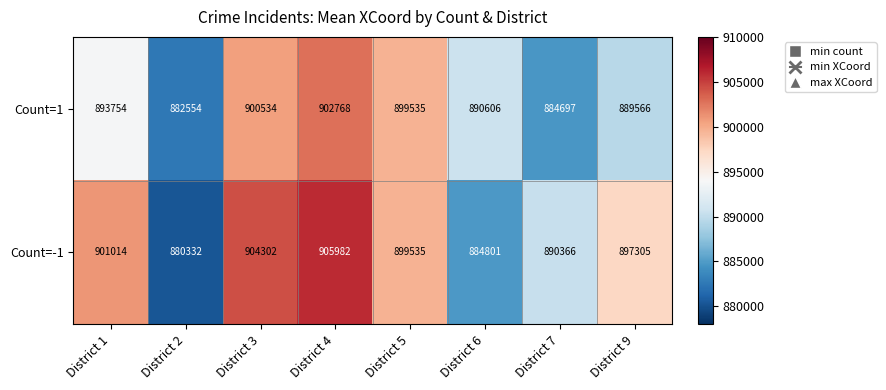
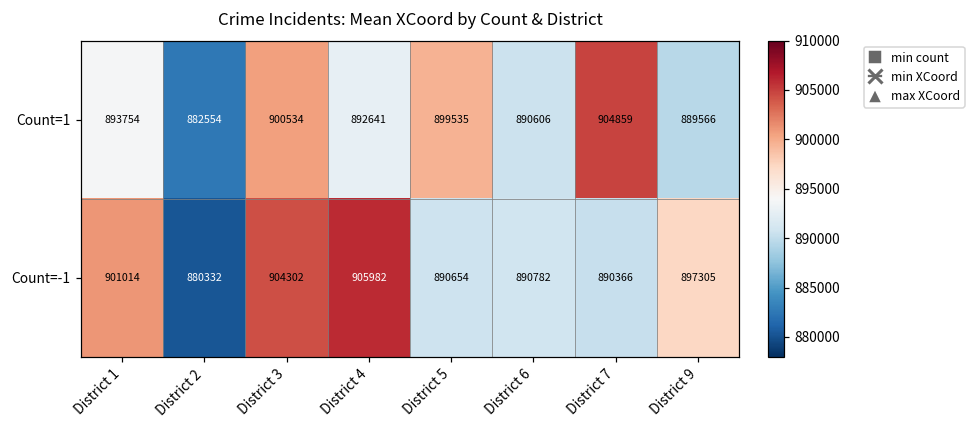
Count=1, District 4: 902768 -> 892641
Count=1, District 7: 884697 -> 904859
Count=-1, District 5: 899535 -> 890654
Count=-1, District 6: 884801 -> 890782
